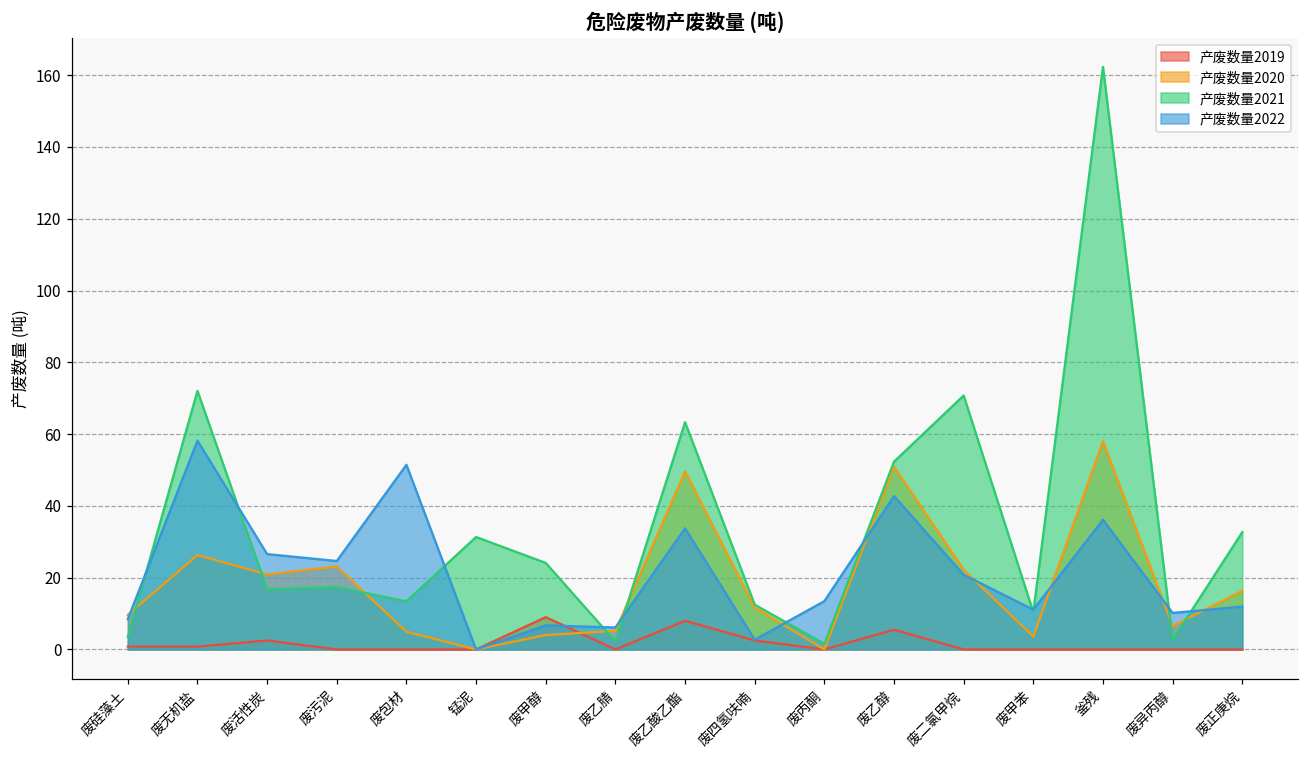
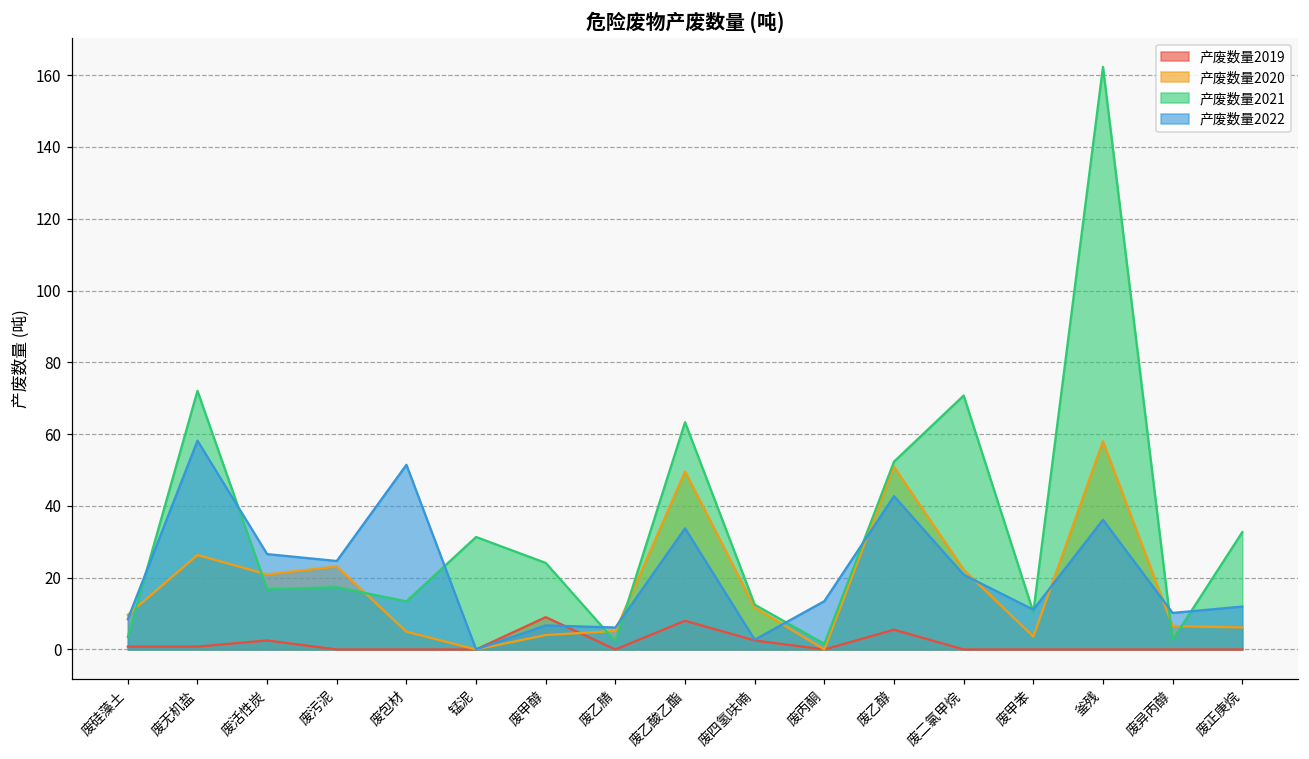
产废数量2020, 废正庚烷: 16 -> 6
